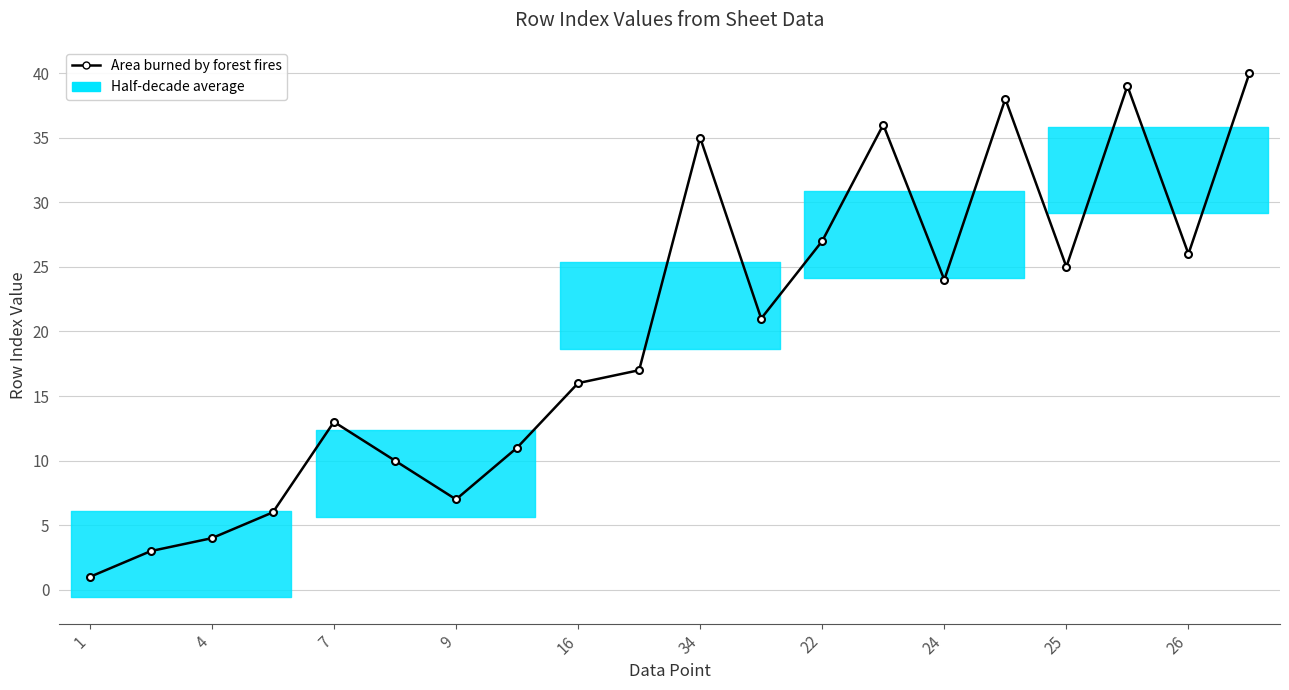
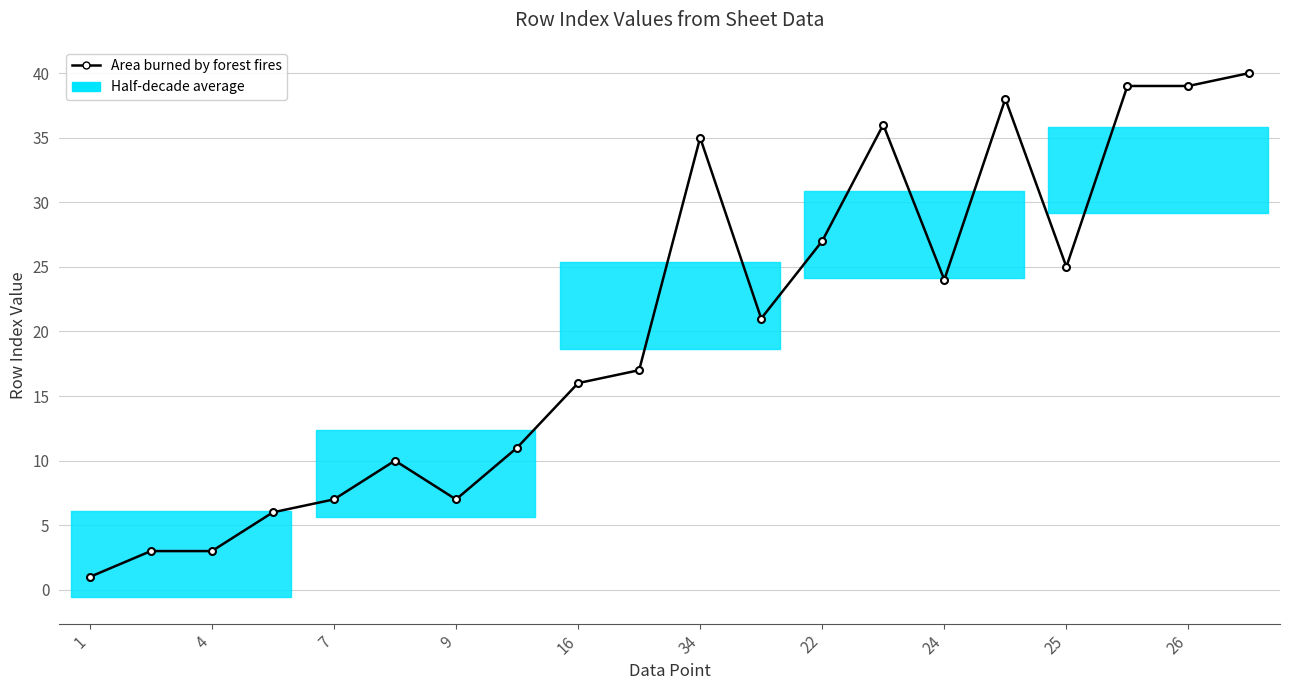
Area burned by forest fires, 4: 4 -> 3
Area burned by forest fires, 7: 13 -> 7
Area burned by forest fires, 26: 26 -> 39
